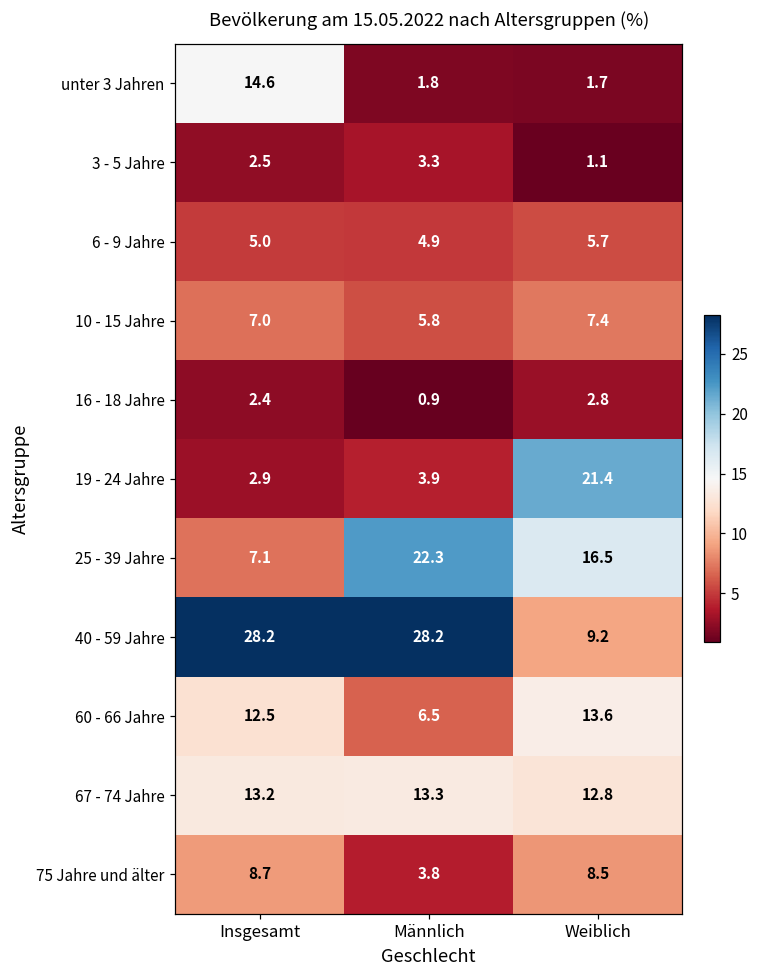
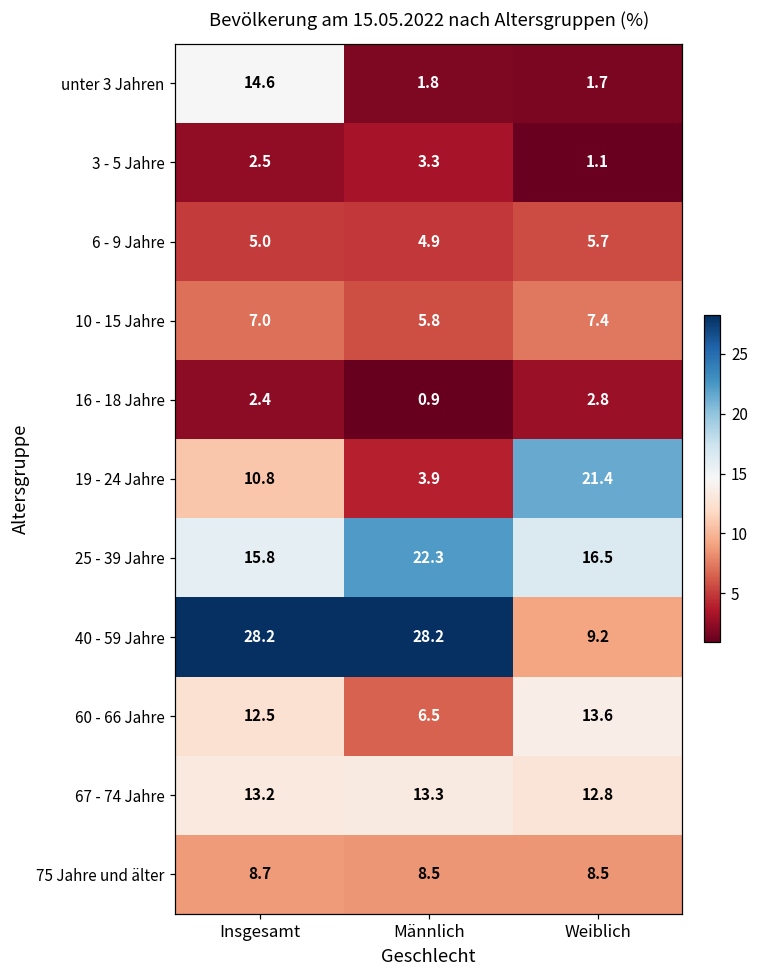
19 - 24 Jahre, Insgesamt: 2.9 -> 10.8
25 - 39 Jahre, Insgesamt: 7.1 -> 15.8
75 Jahre und älter, Männlich: 3.8 -> 8.5
